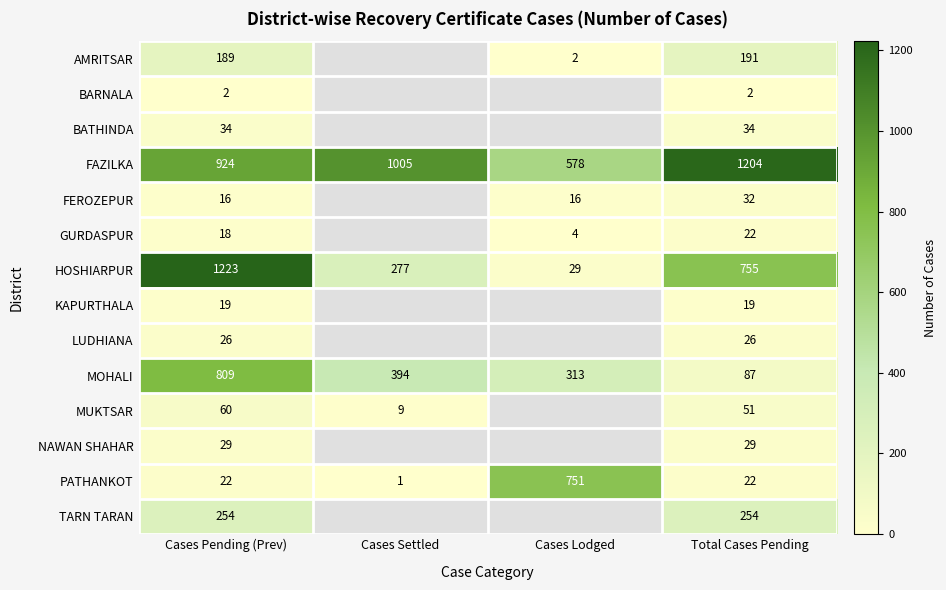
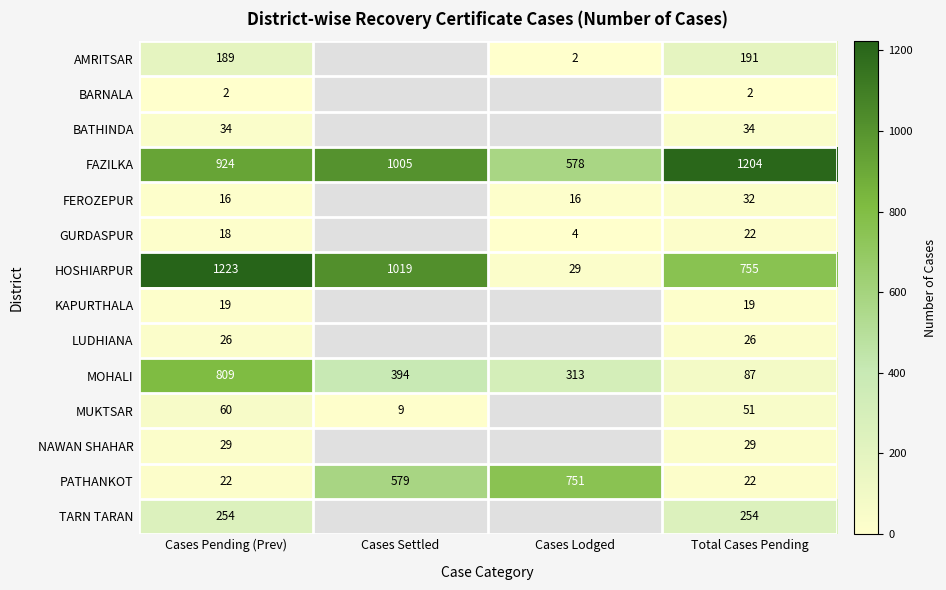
HOSHIARPUR, Cases Settled: 277 -> 1019
PATHANKOT, Cases Settled: 1 -> 579
